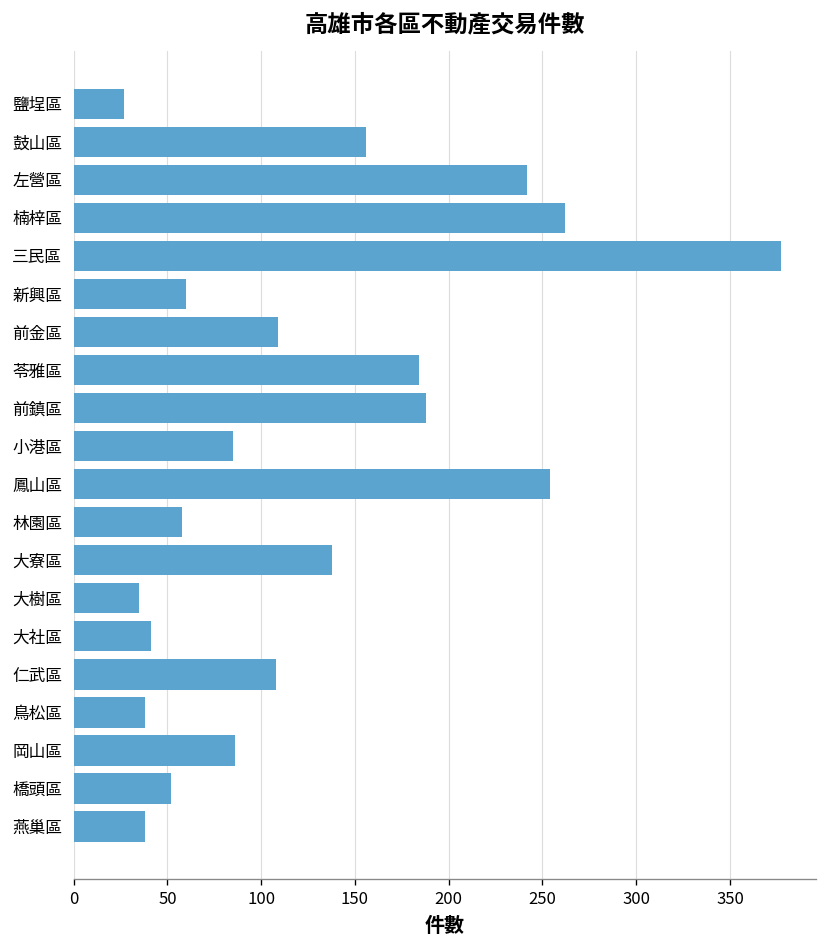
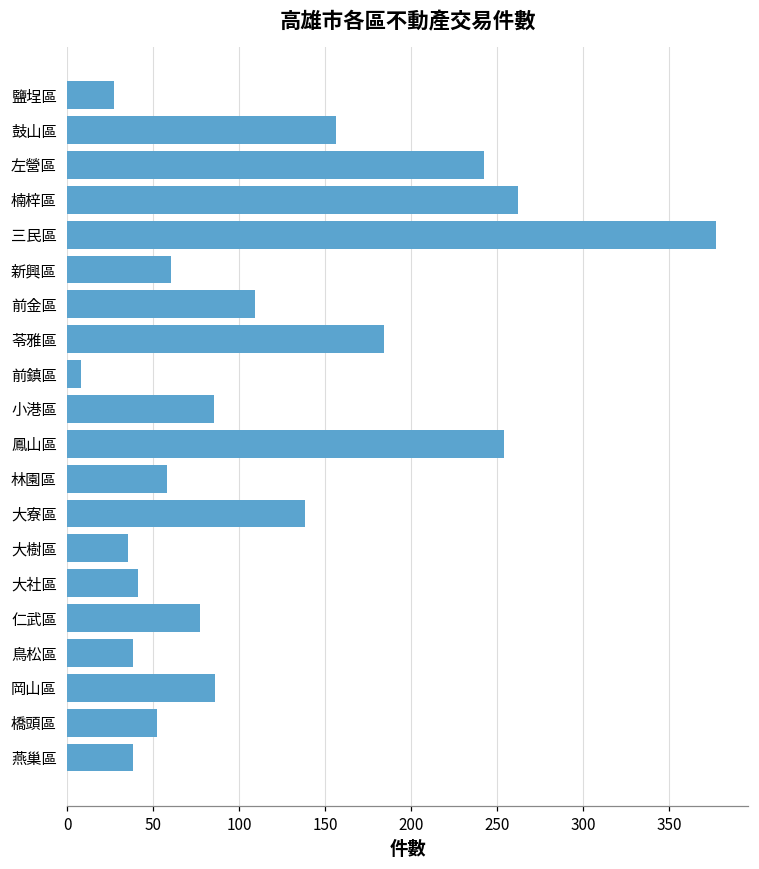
前鎮區: 188 -> 8
仁武區: 108 -> 77
